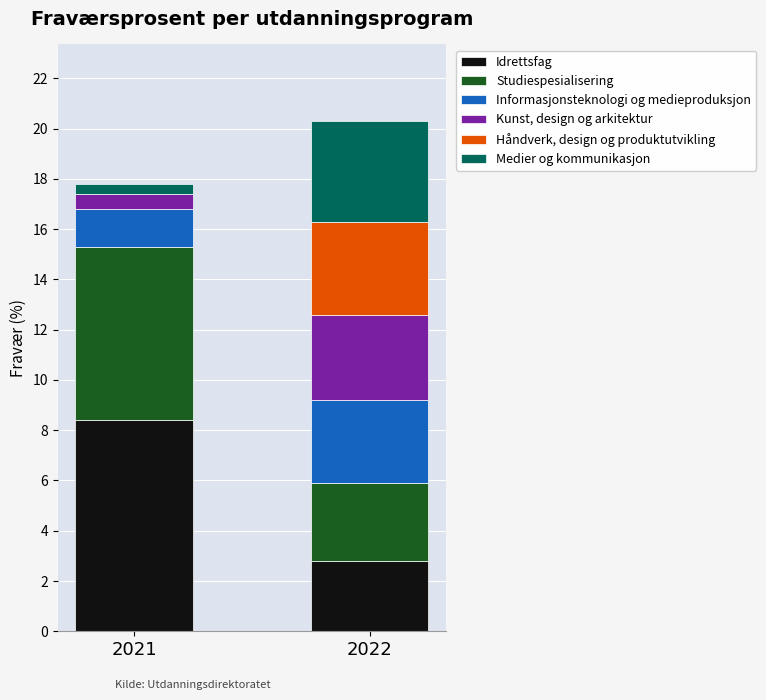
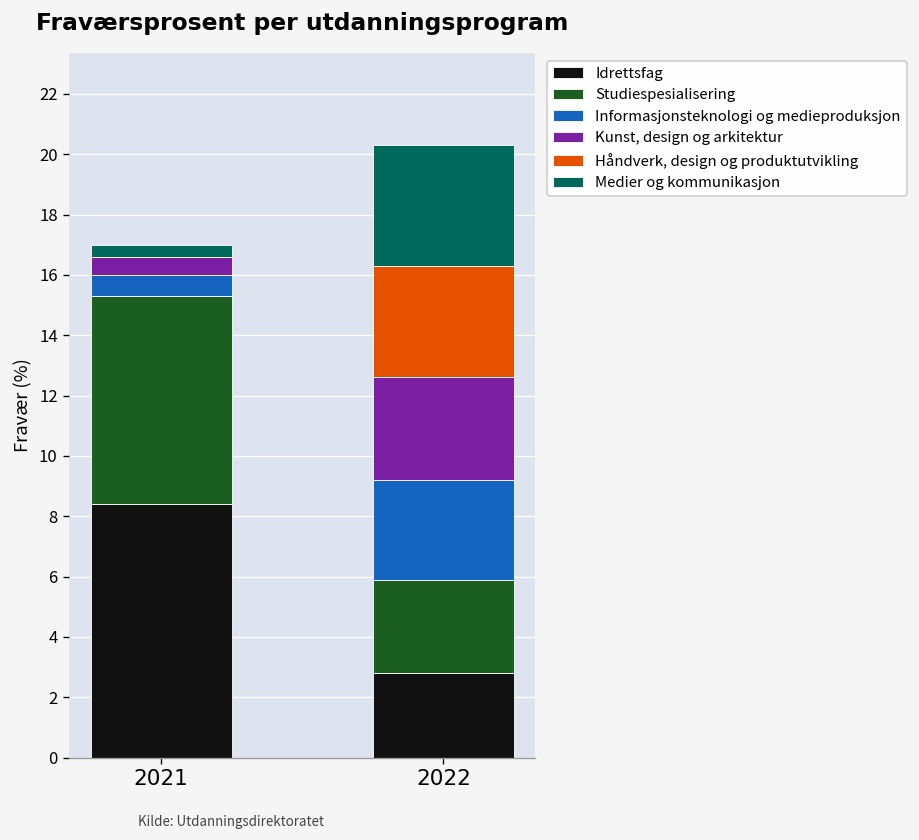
Informasjonsteknologi og medieproduksjon, 2021: 1.5 -> 0.7
